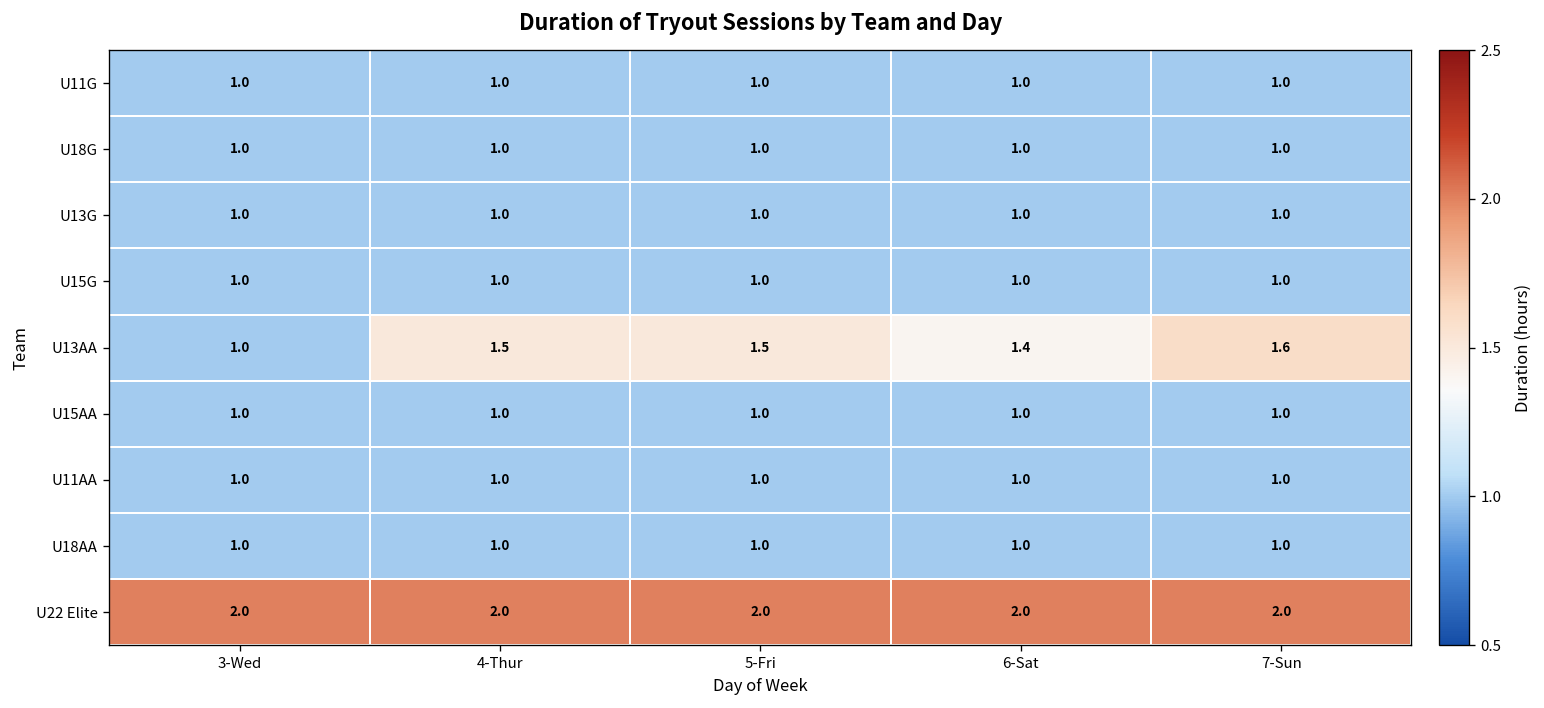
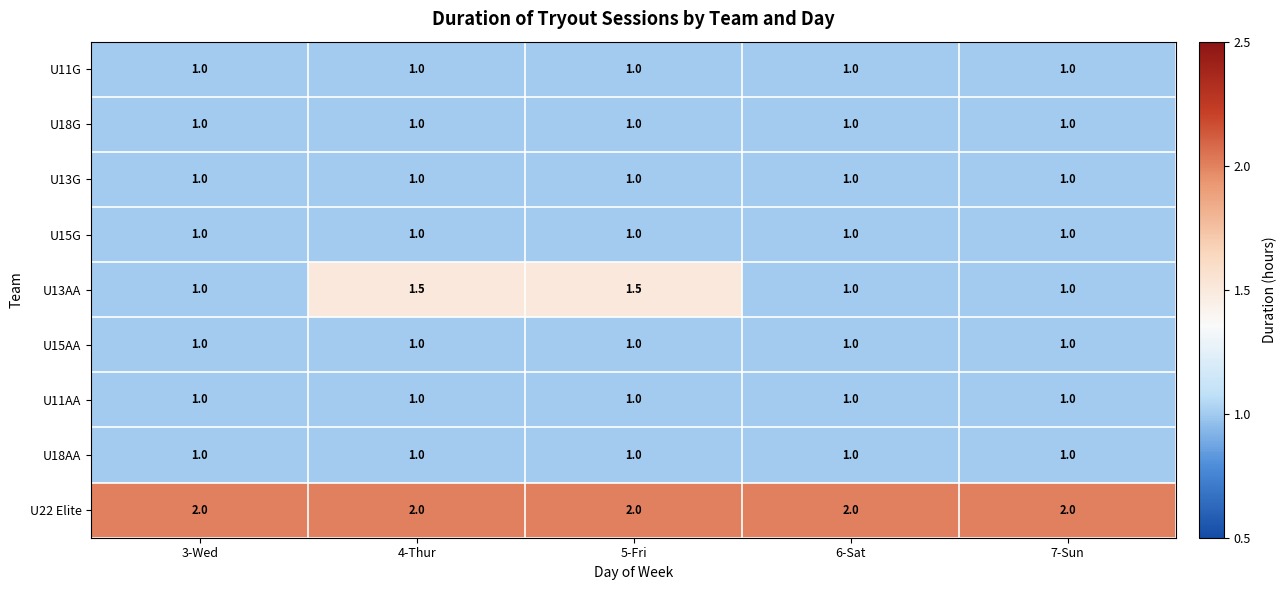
U13AA, 6-Sat: 1.4 -> 1.0
U13AA, 7-Sun: 1.6 -> 1.0
